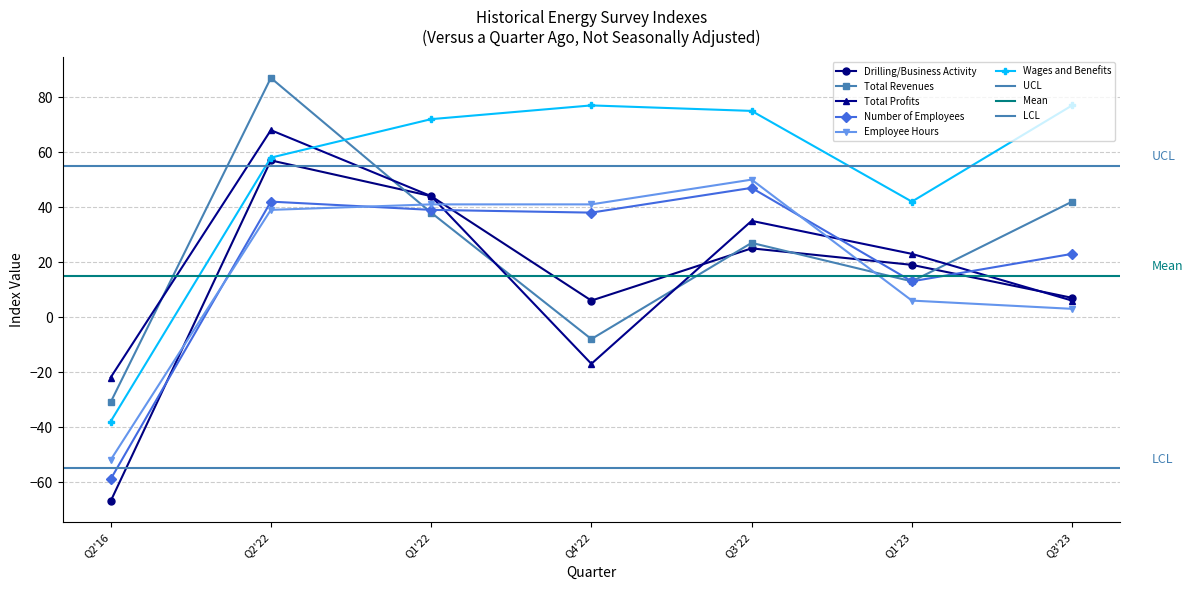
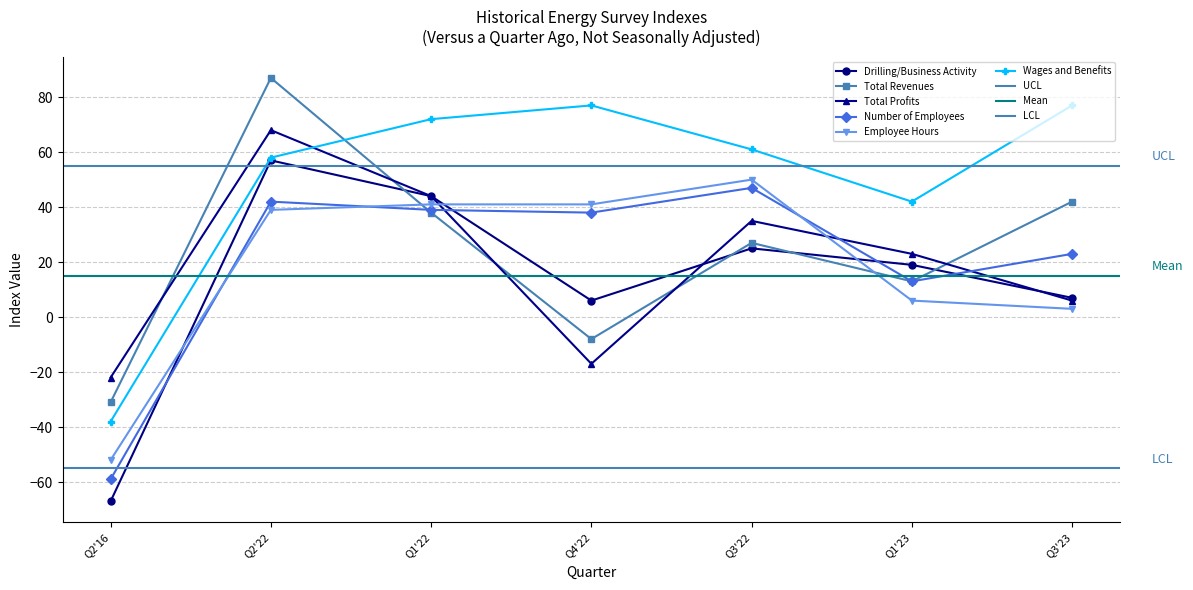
Wages and Benefits, Q3'22: 75 -> 61
